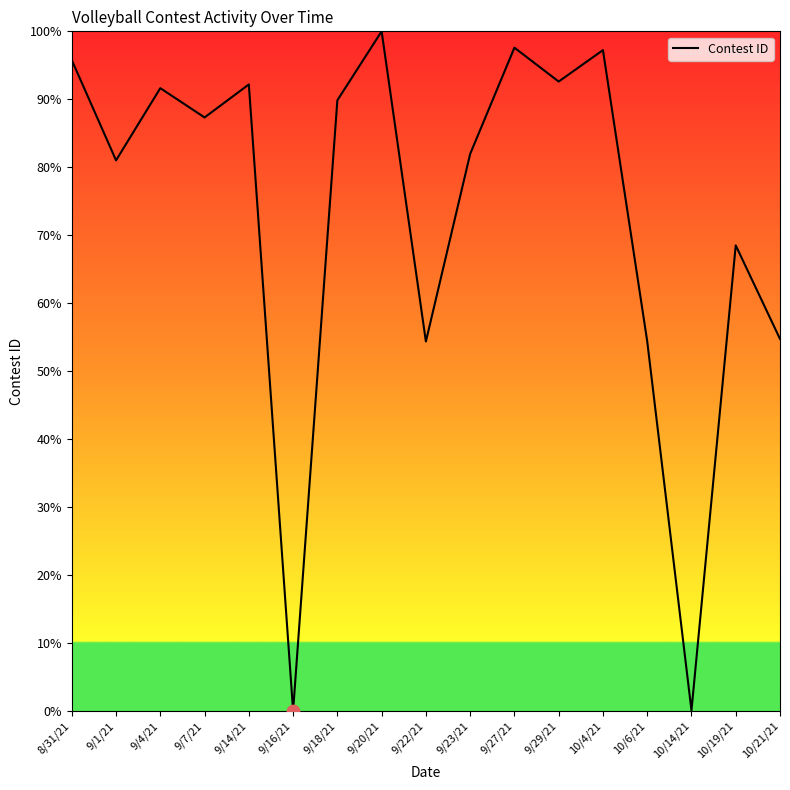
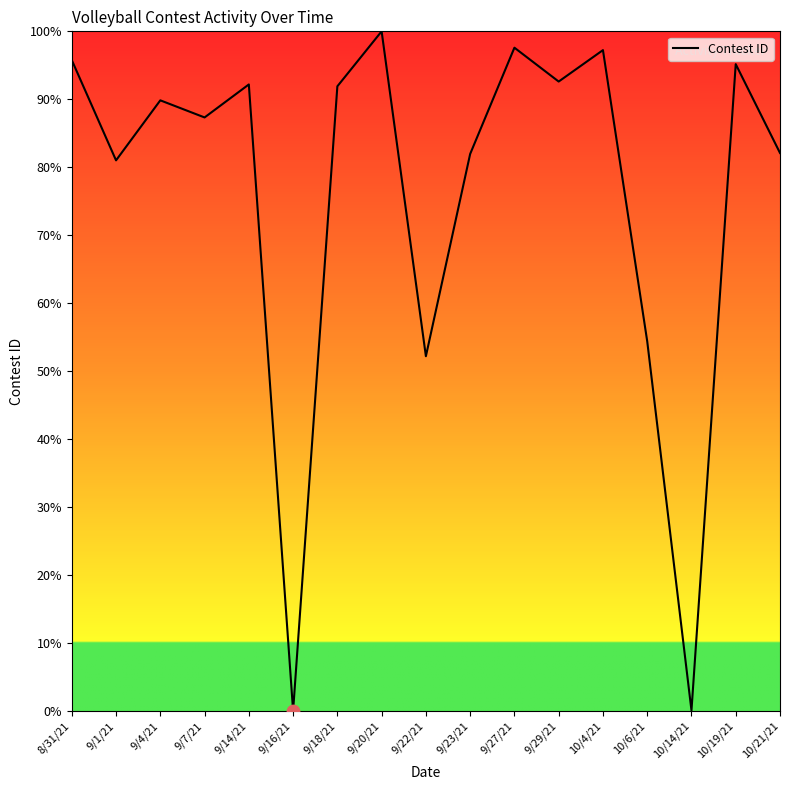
Contest ID, 9/4/21: 92% -> 90%
Contest ID, 9/18/21: 90% -> 92%
Contest ID, 9/22/21: 54% -> 52%
Contest ID, 10/19/21: 69% -> 95%
Contest ID, 10/21/21: 55% -> 82%
